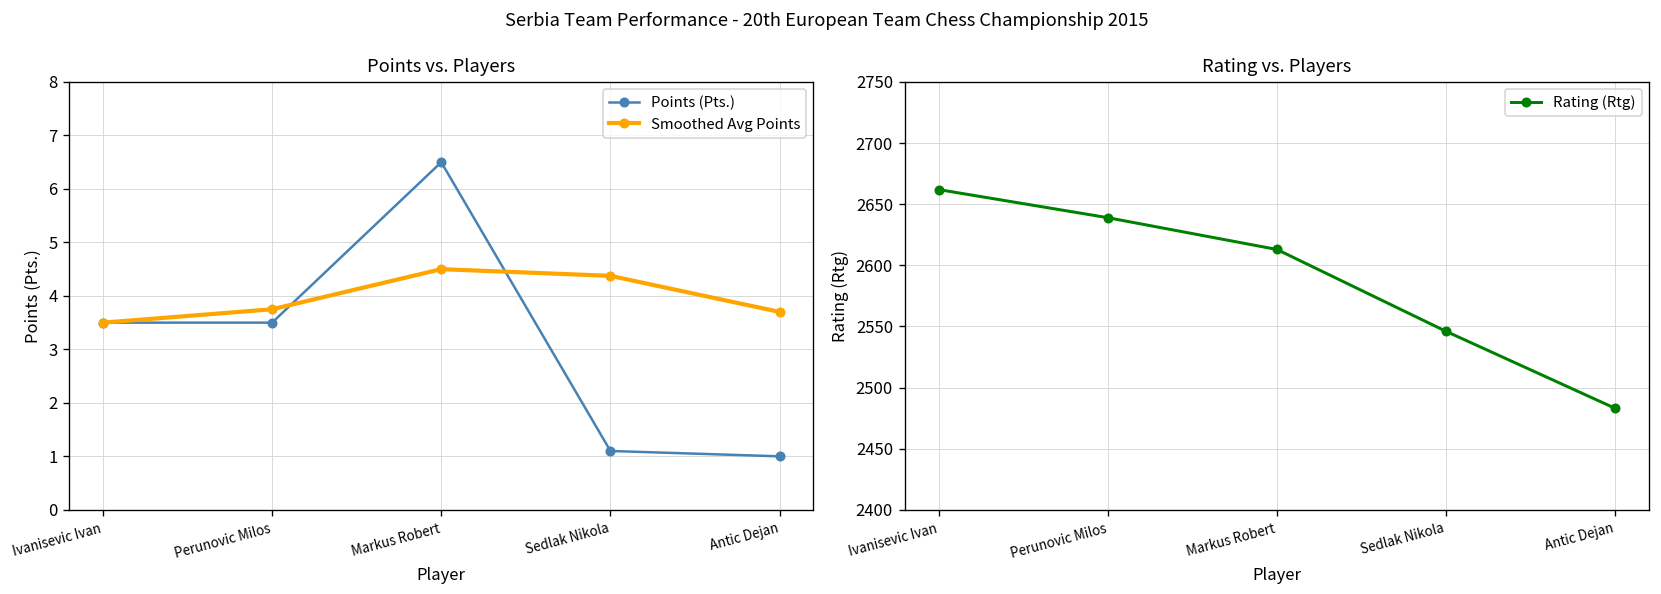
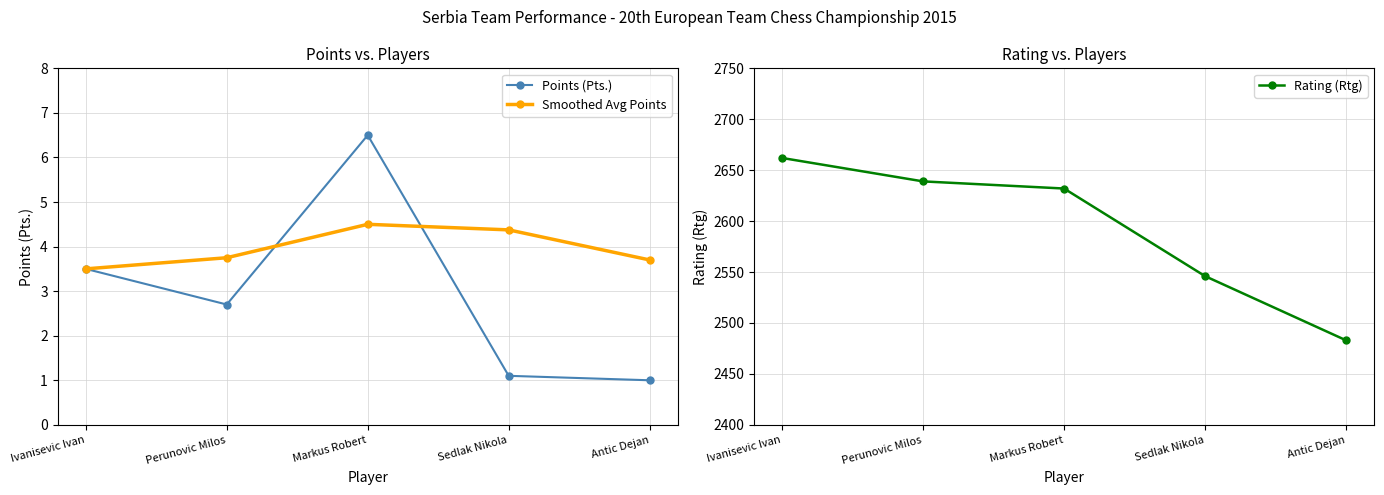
Points vs. Players, Points (Pts.), Perunovic Milos: 3.5 -> 2.7
Rating vs. Players, Markus Robert: 2613 -> 2632
